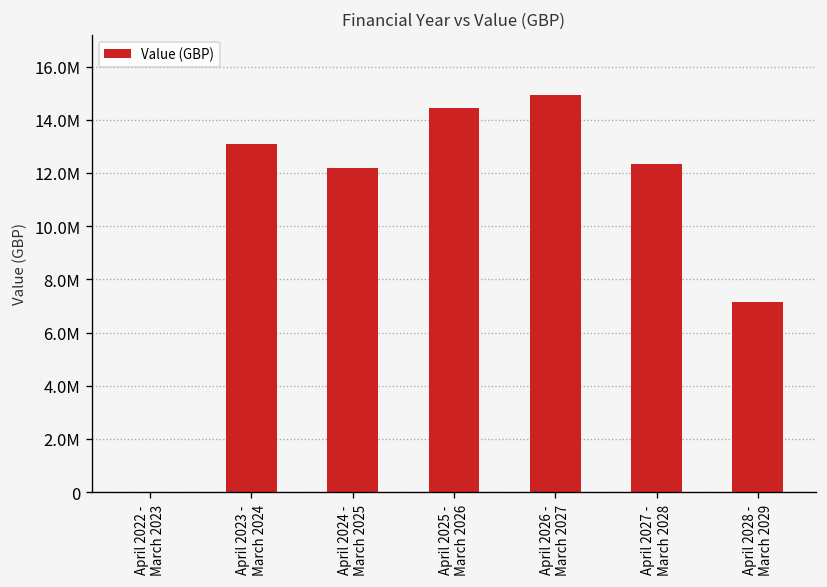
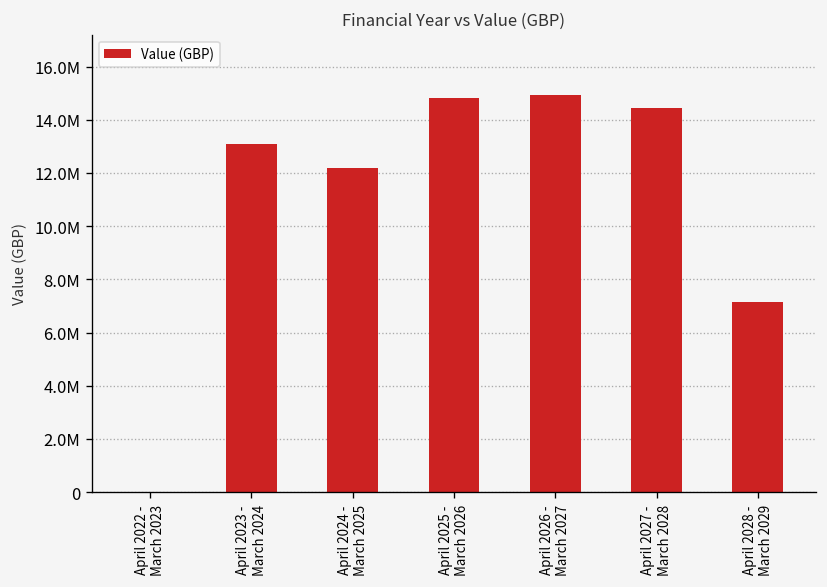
April 2025 - March 2026: 14500000 -> 14800000
April 2027 - March 2028: 12400000 -> 14500000
